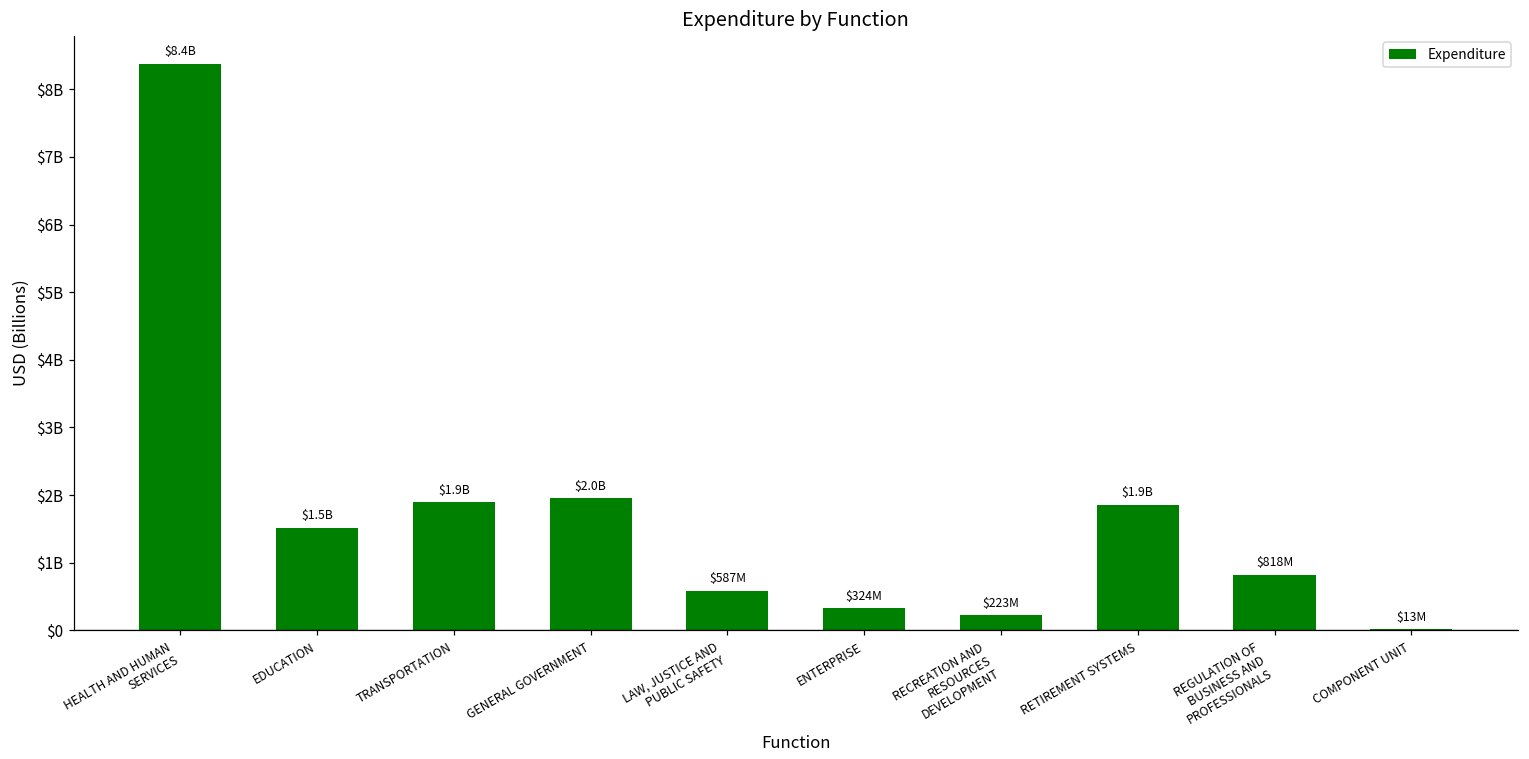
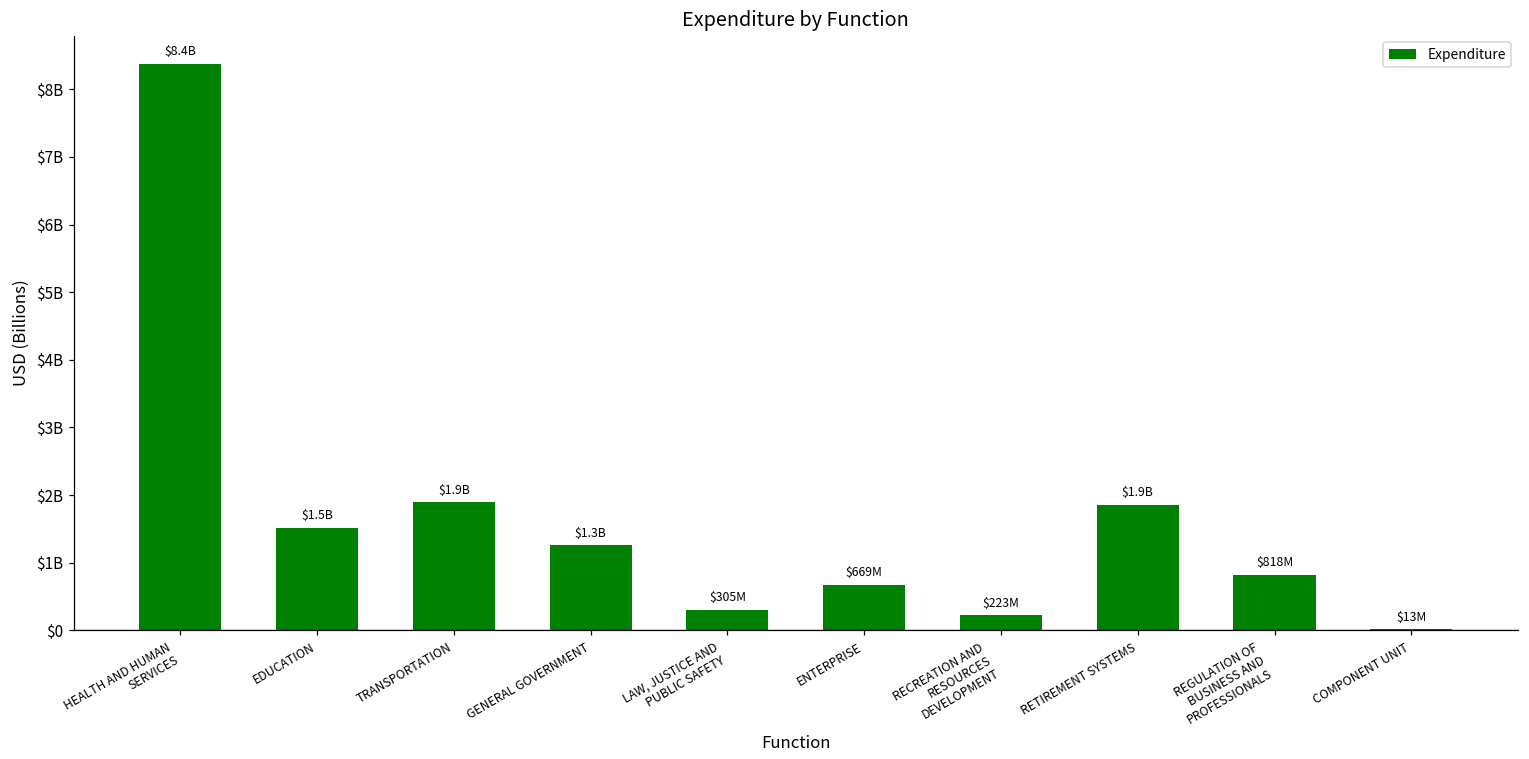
GENERAL GOVERNMENT: $2.0B -> $1.3B
LAW, JUSTICE AND PUBLIC SAFETY: $587M -> $305M
ENTERPRISE: $324M -> $669M
